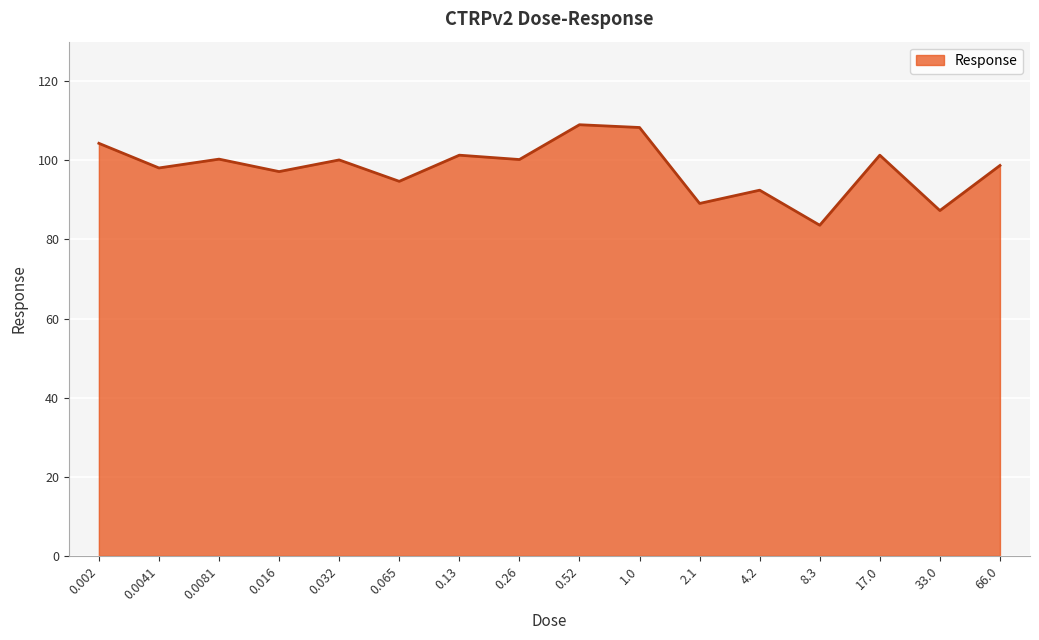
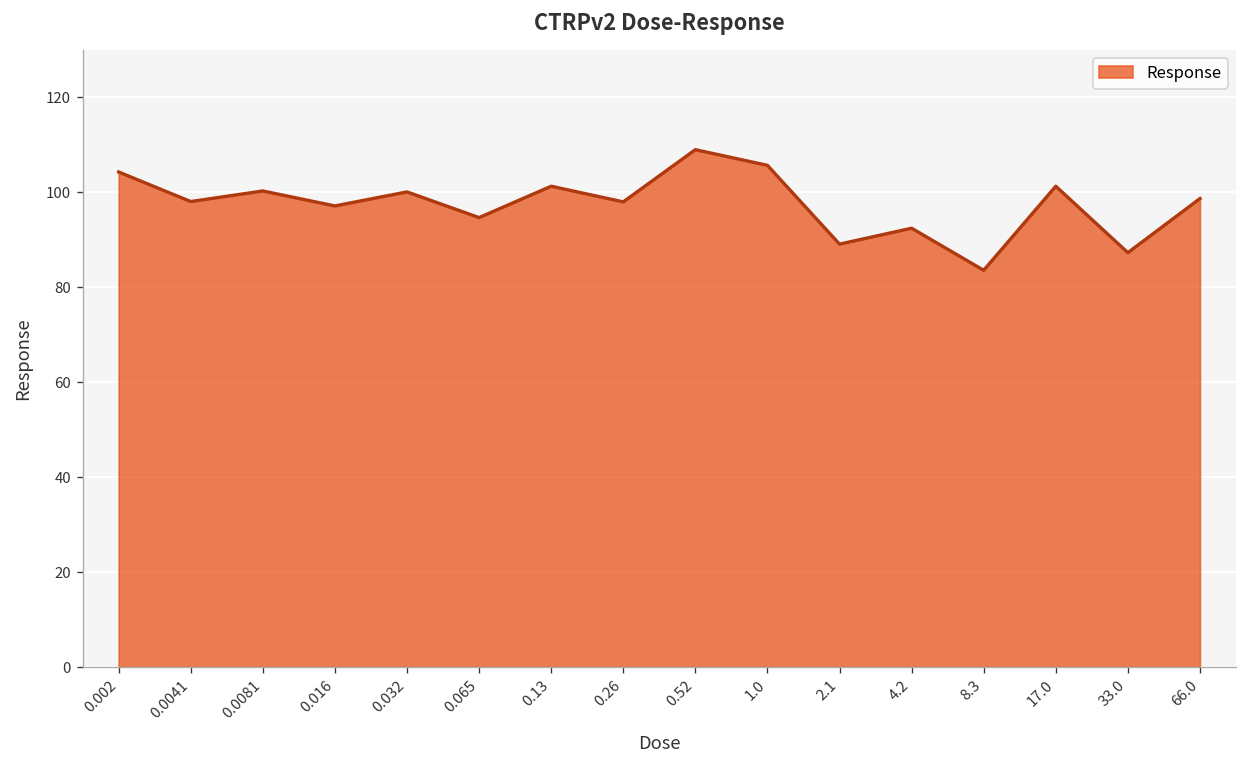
0.26: 100 -> 98
1.0: 108 -> 106
